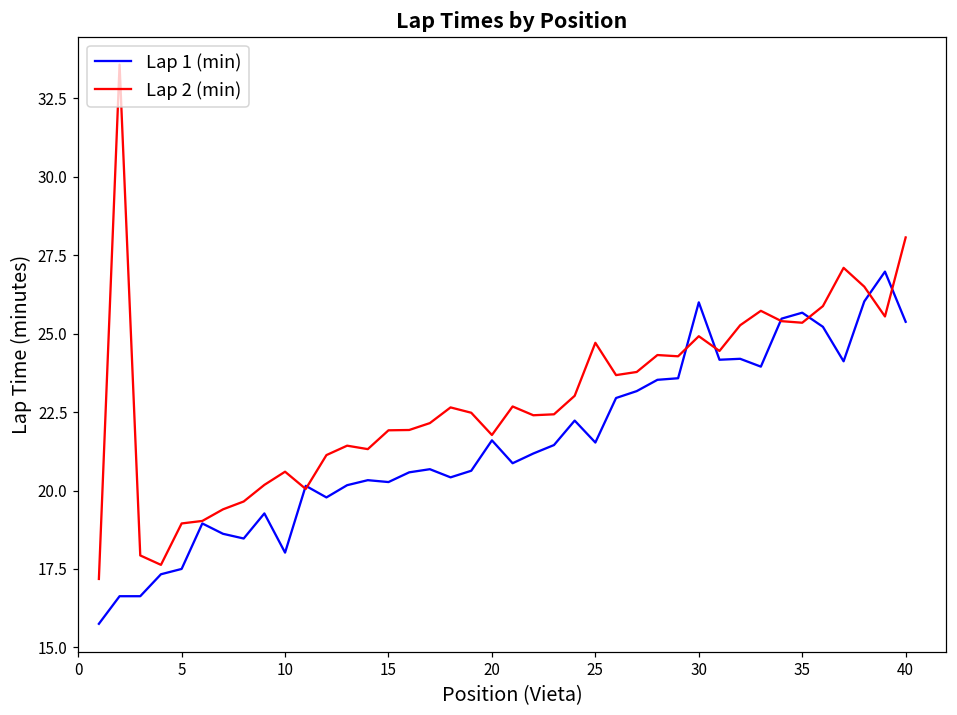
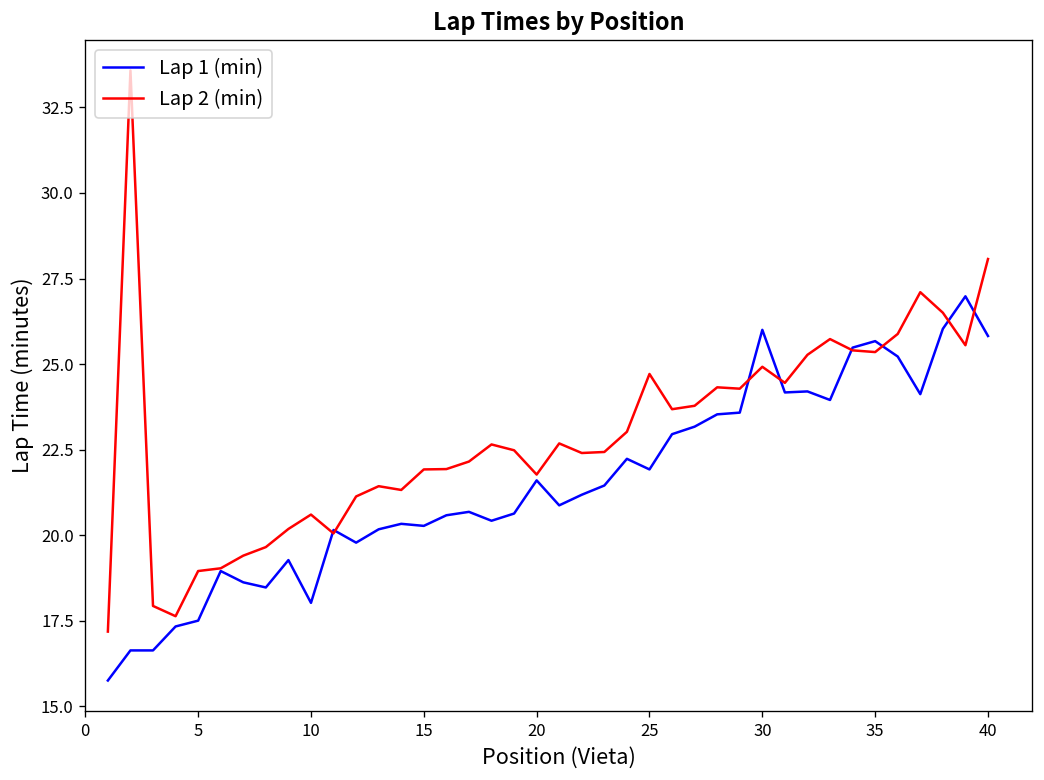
Lap 1 (min), 25: 21.5 -> 21.9
Lap 1 (min), 40: 25.4 -> 25.8
